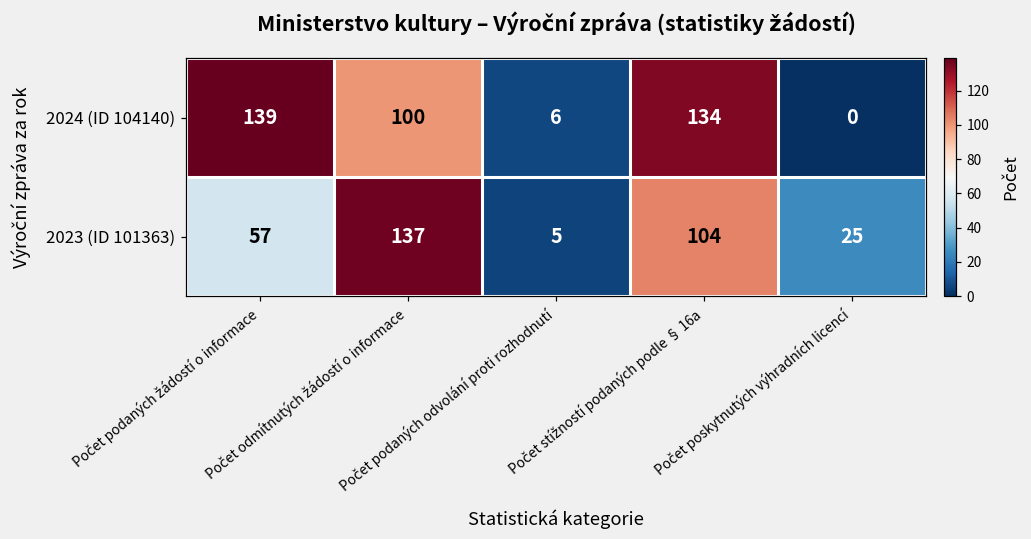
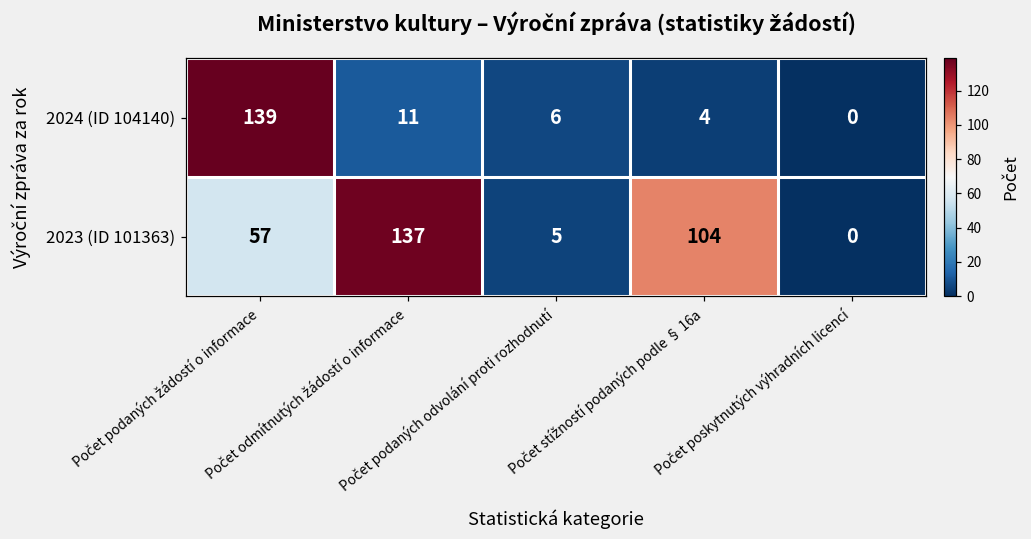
2024 (ID 104140), Počet odmítnutých žádostí o informace: 100 -> 11
2024 (ID 104140), Počet stížností podaných podle § 16a: 134 -> 4
2023 (ID 101363), Počet poskytnutých výhradních licencí: 25 -> 0
